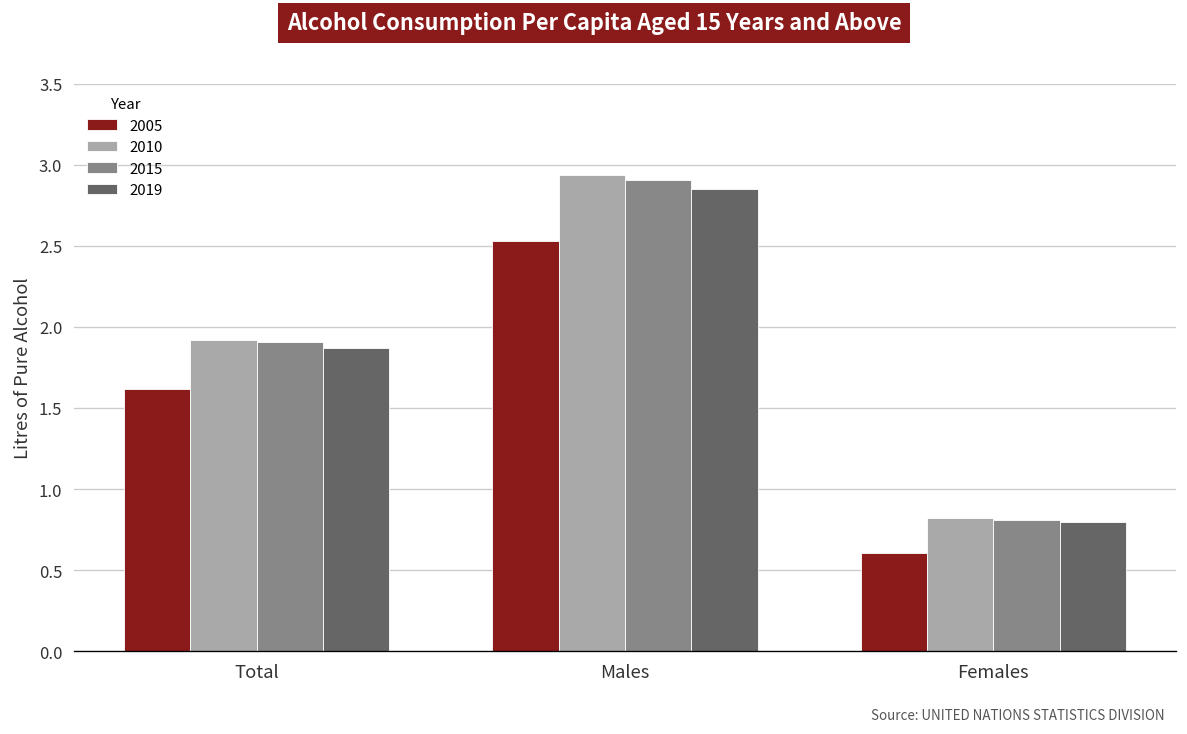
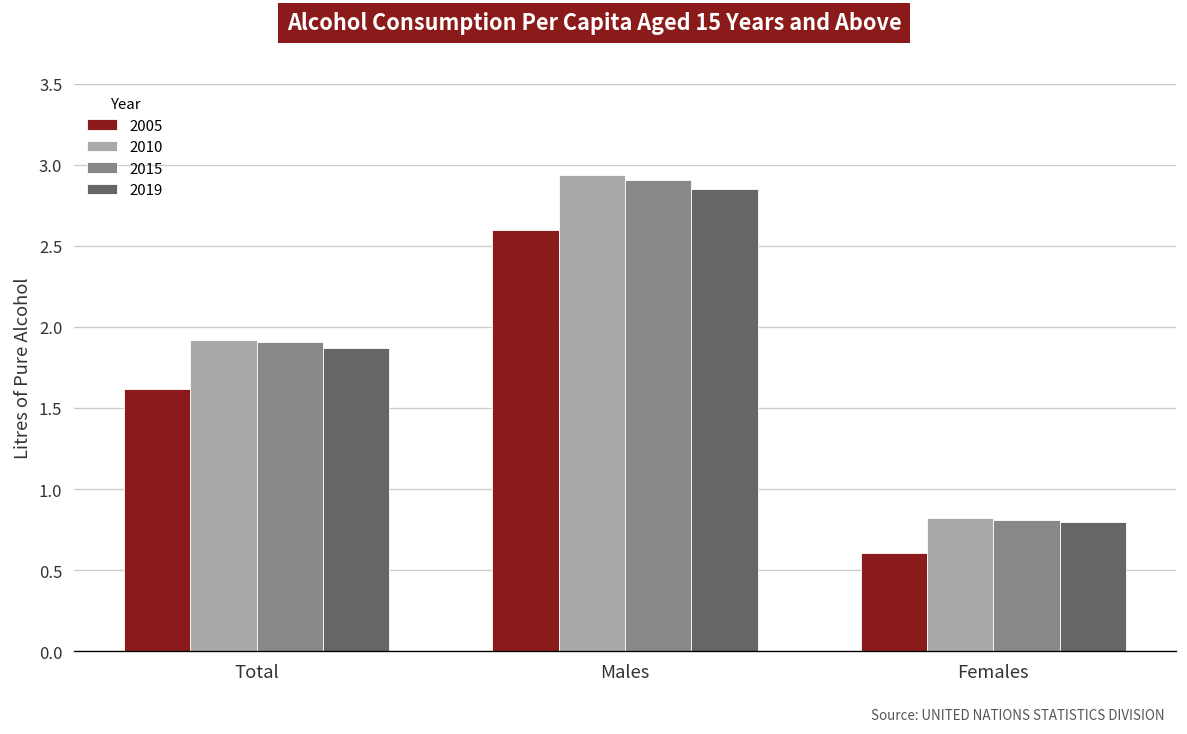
2005, Males: 2.53 -> 2.60
